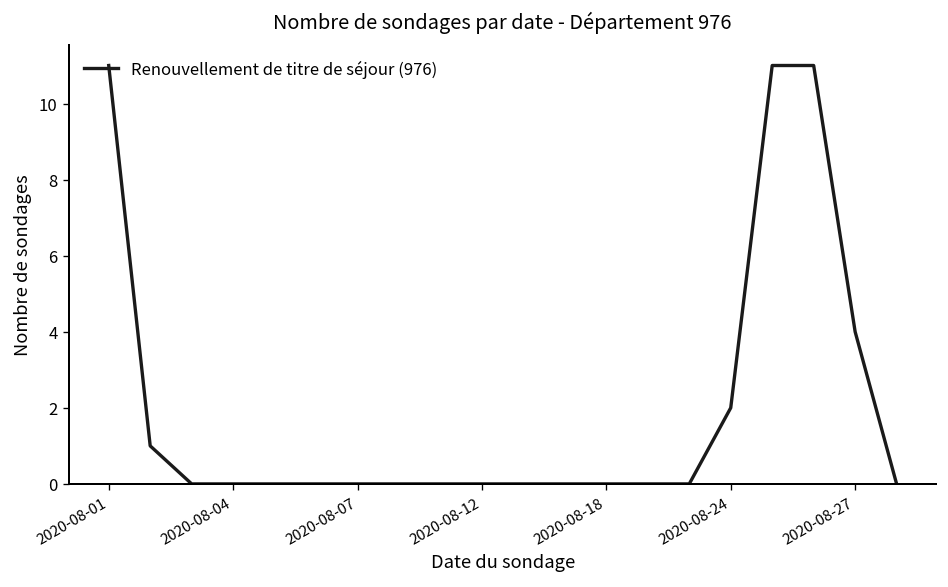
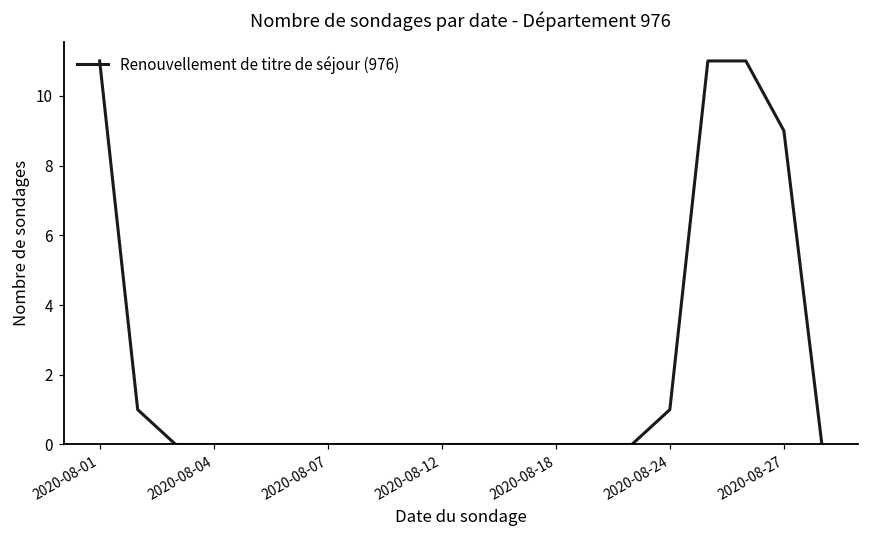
2020-08-24: 2 -> 1
2020-08-27: 4 -> 9
